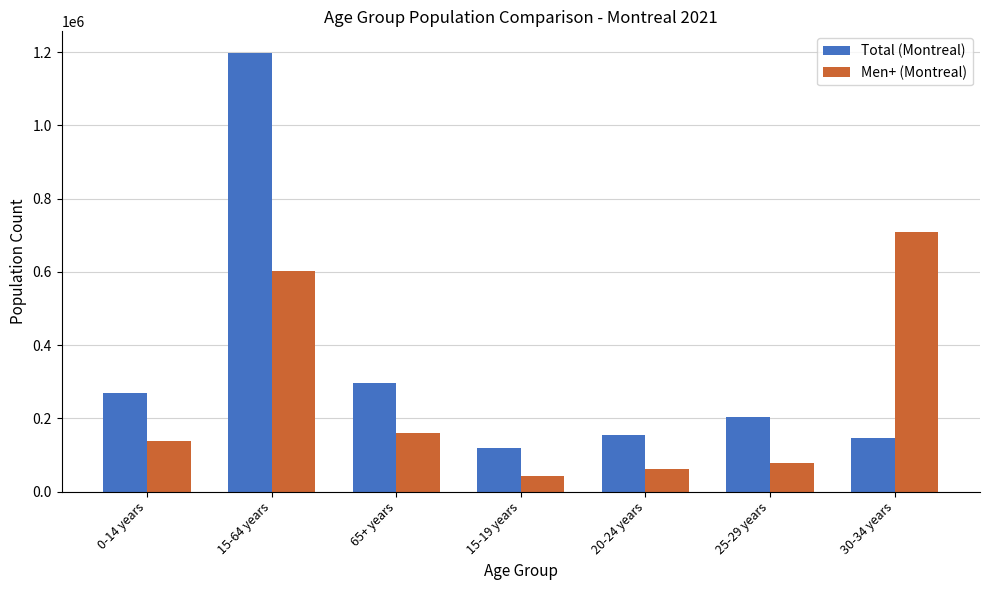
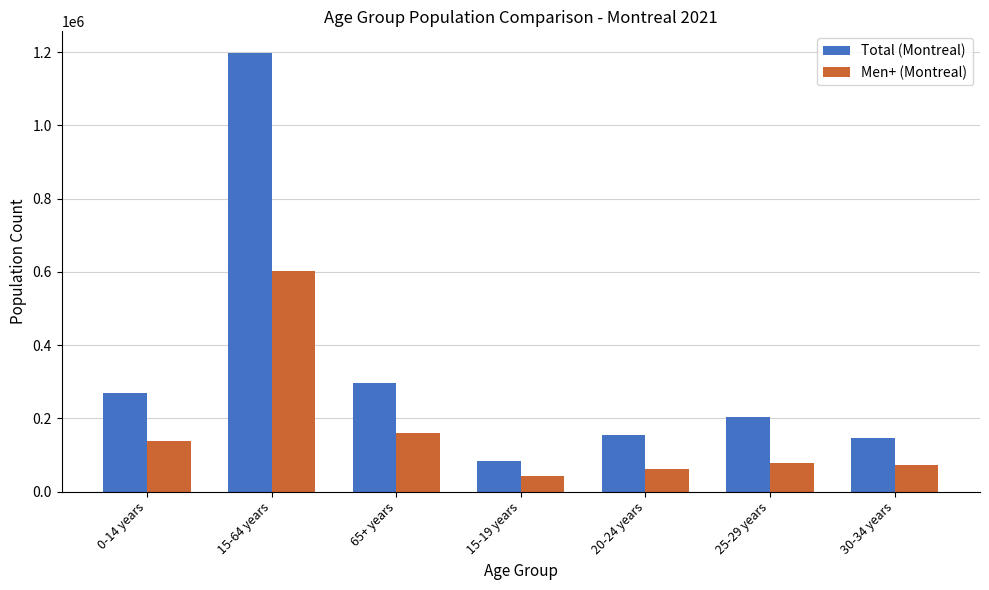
Total (Montreal), 15-19 years: 120000 -> 80000
Men+ (Montreal), 30-34 years: 710000 -> 70000
